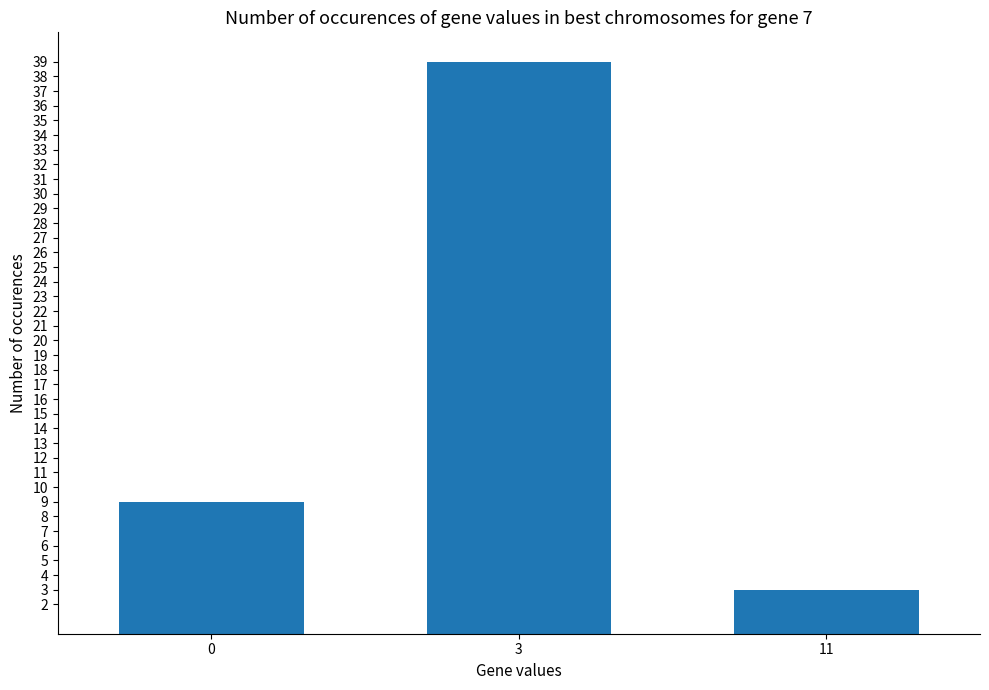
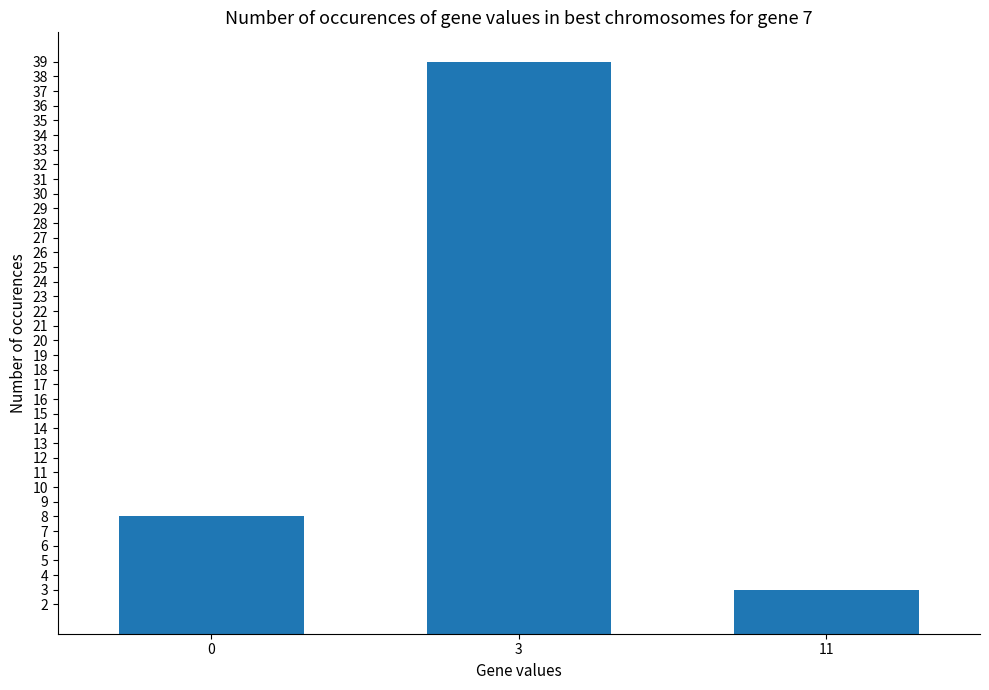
0: 9 -> 8
